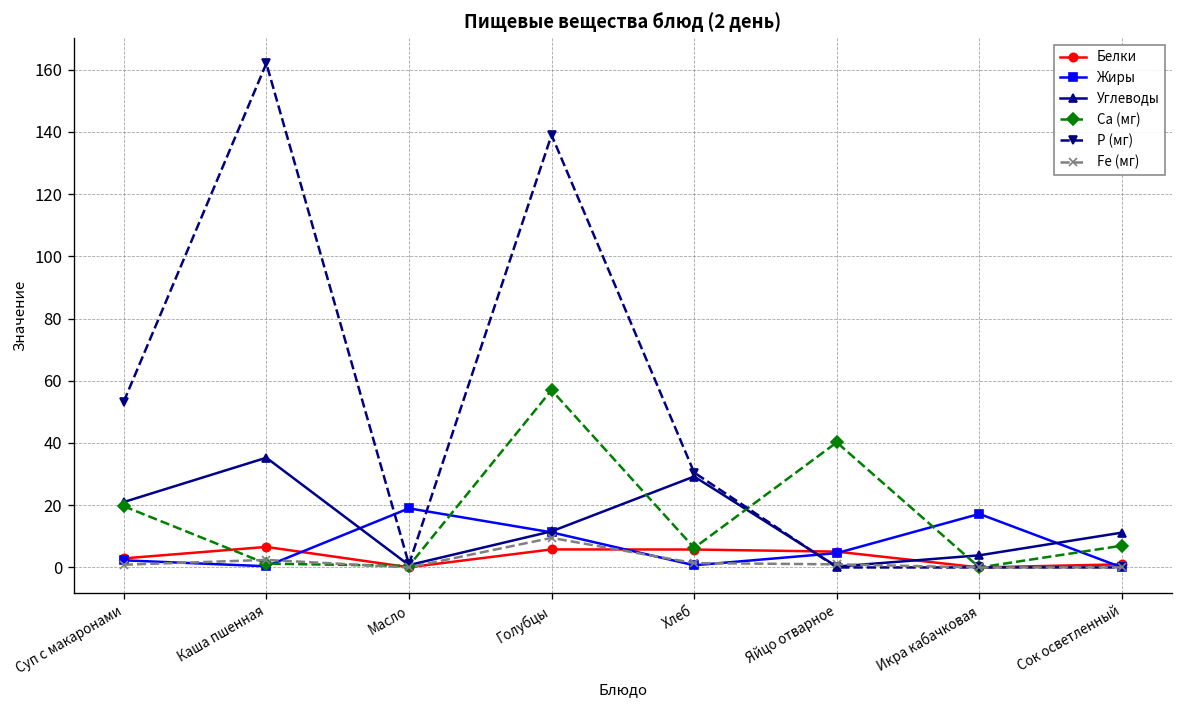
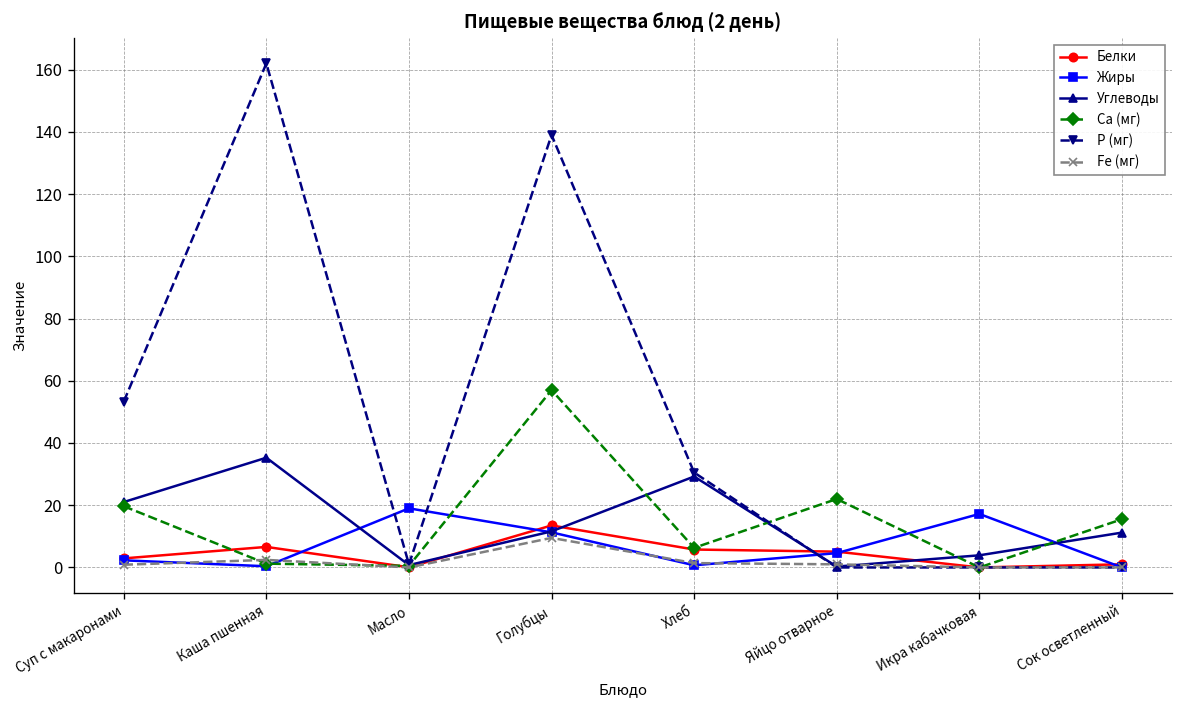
Белки, Голубцы: 6 -> 14
Ca (мг), Яйцо отварное: 40 -> 22
Ca (мг), Сок осветленный: 7 -> 16
